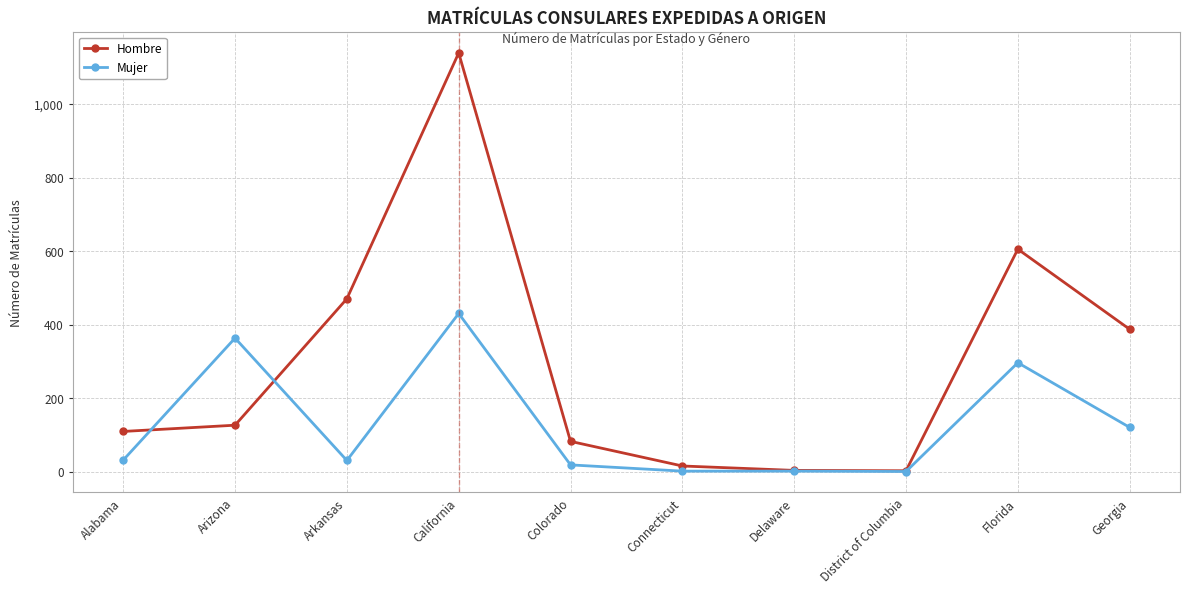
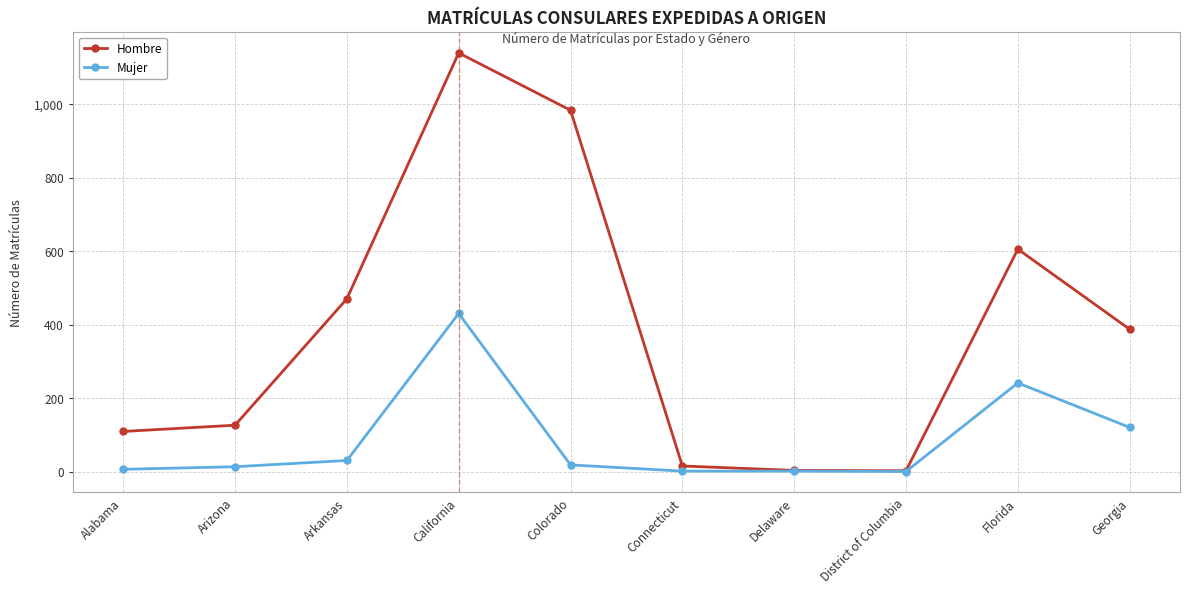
Mujer, Alabama: 30 -> 10
Mujer, Arizona: 360 -> 10
Hombre, Colorado: 80 -> 980
Mujer, Florida: 300 -> 240
